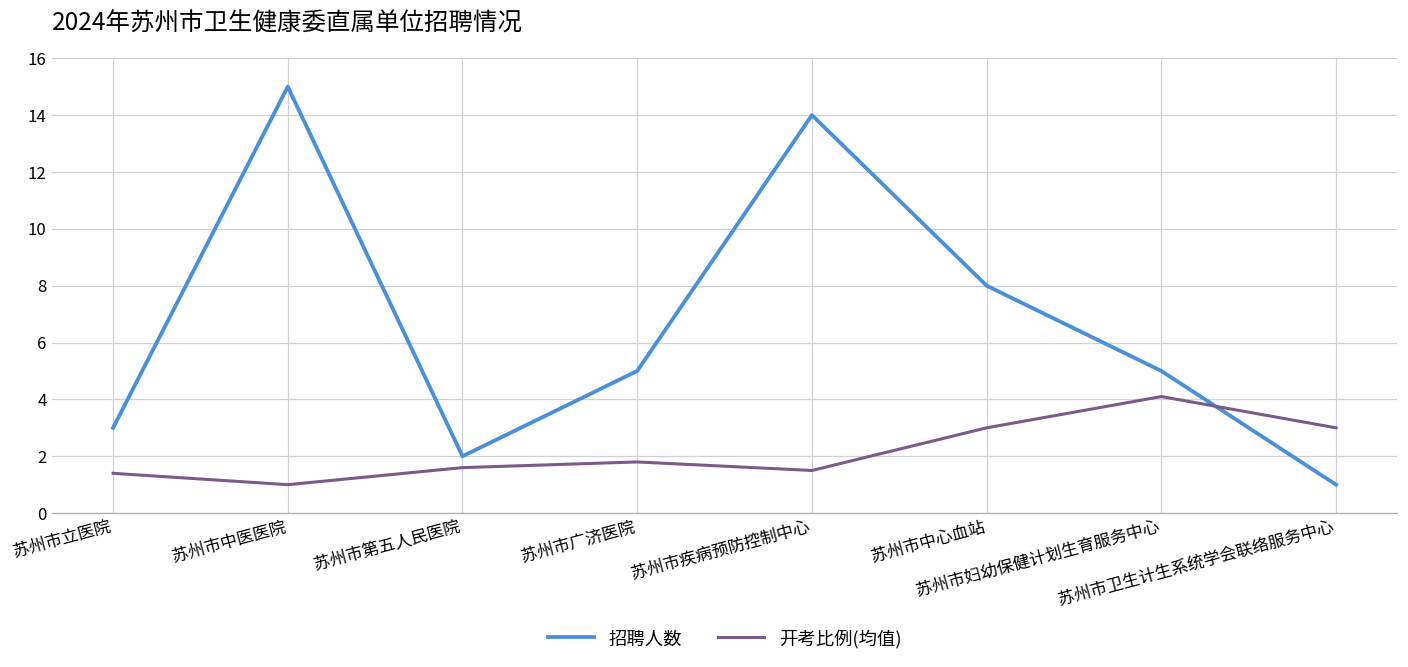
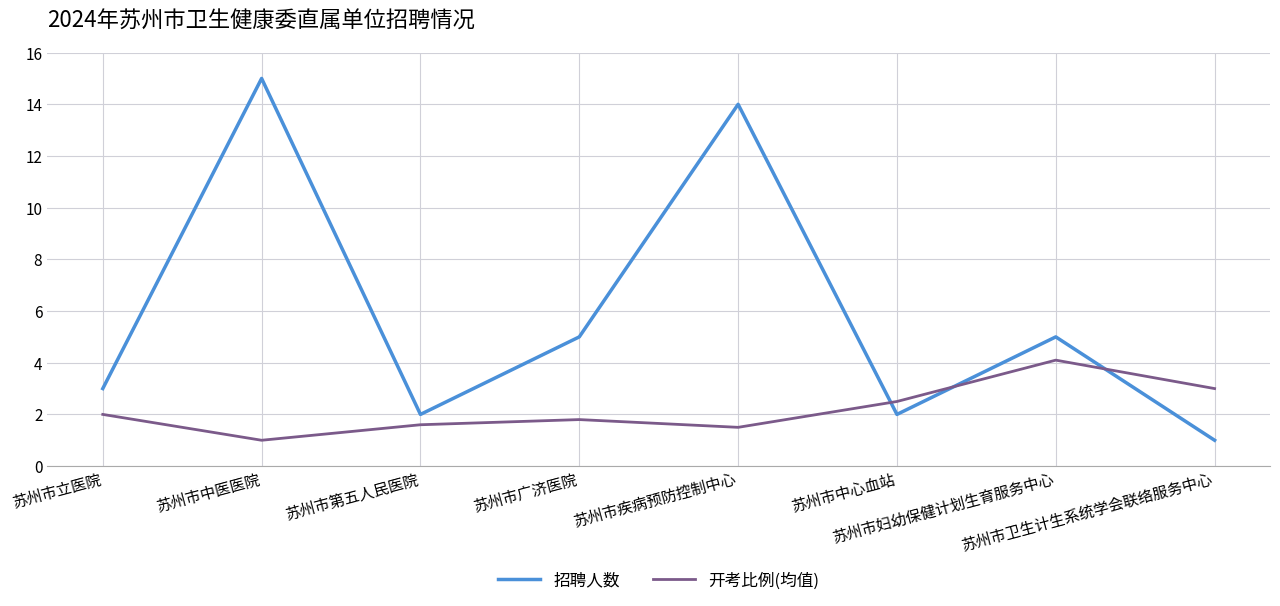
开考比例(均值), 苏州市立医院: 1.4 -> 2.0
招聘人数, 苏州市中心血站: 8 -> 2
开考比例(均值), 苏州市中心血站: 3.0 -> 2.5
